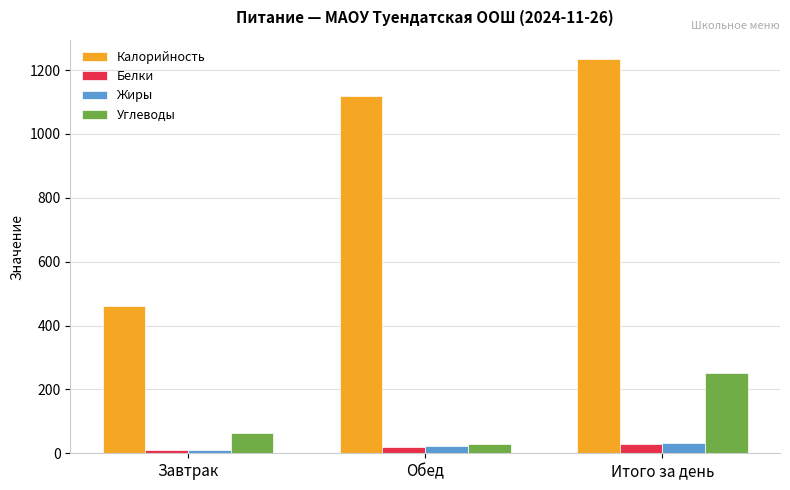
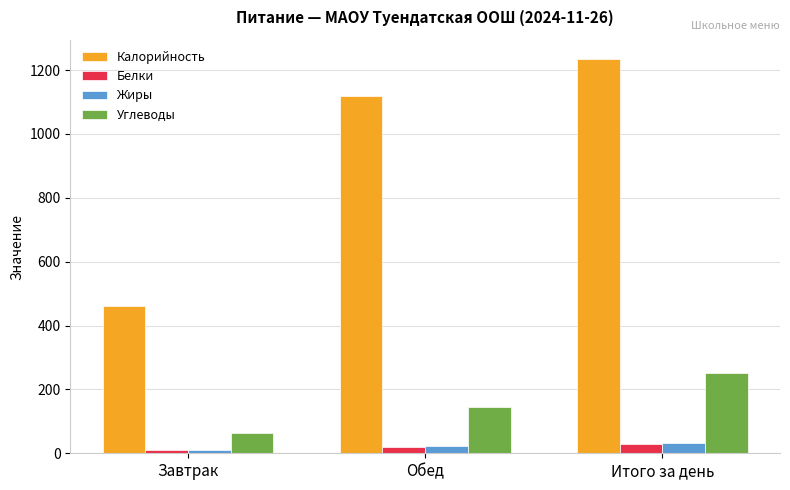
Углеводы, Обед: 30 -> 150
